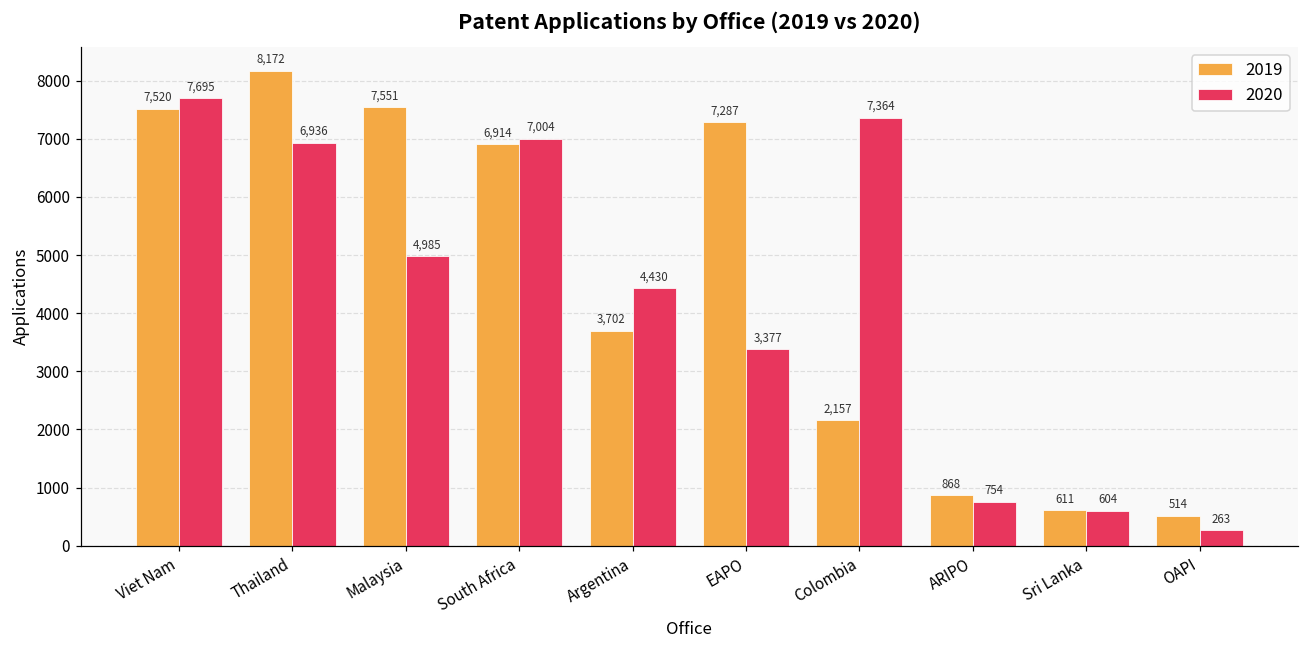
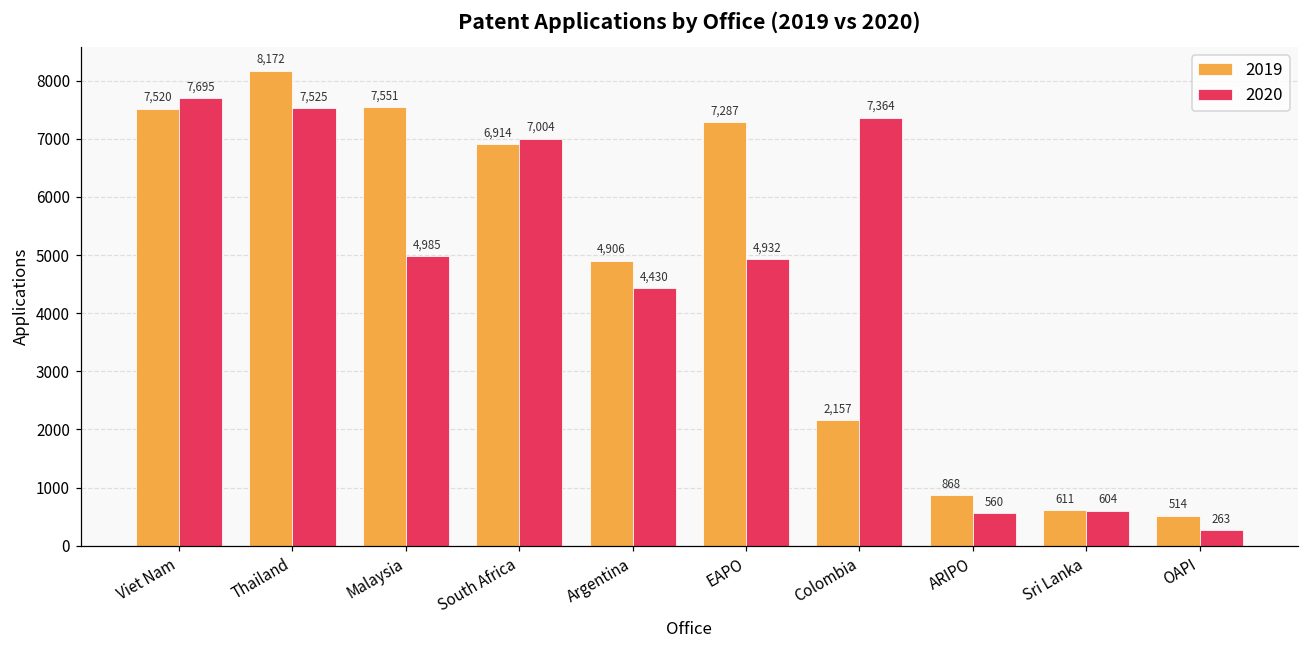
2020, Thailand: 6,936 -> 7,525
2019, Argentina: 3,702 -> 4,906
2020, EAPO: 3,377 -> 4,932
2020, ARIPO: 754 -> 560
